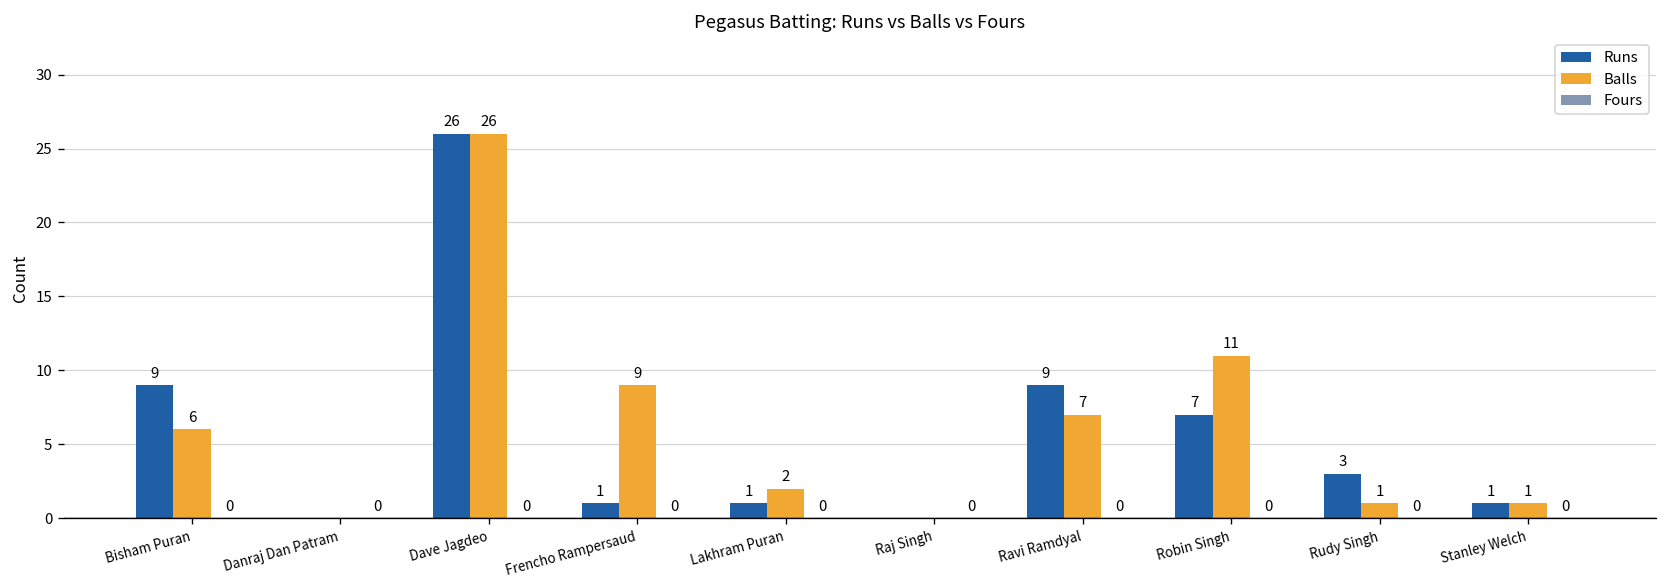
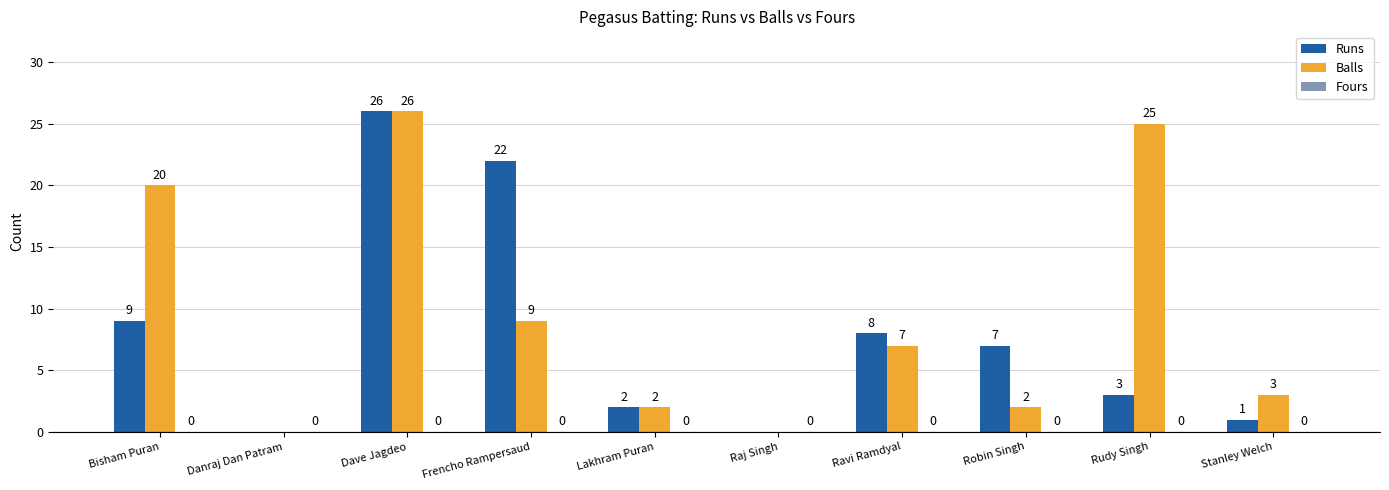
Balls, Bisham Puran: 6 -> 20
Runs, Frencho Rampersaud: 1 -> 22
Runs, Lakhram Puran: 1 -> 2
Runs, Ravi Ramdyal: 9 -> 8
Balls, Robin Singh: 11 -> 2
Balls, Rudy Singh: 1 -> 25
Balls, Stanley Welch: 1 -> 3
